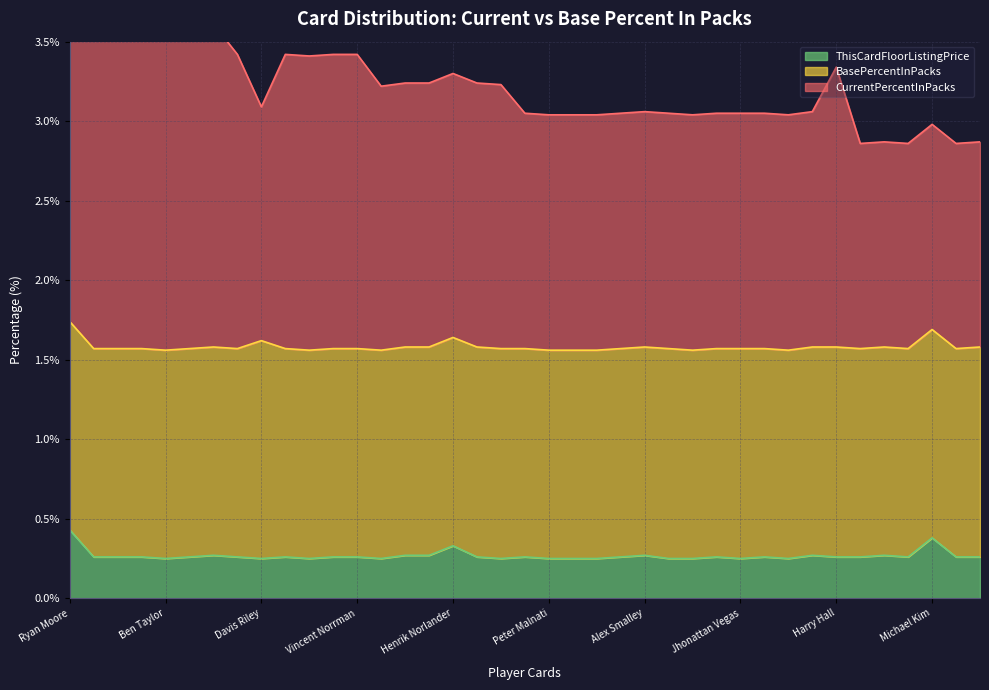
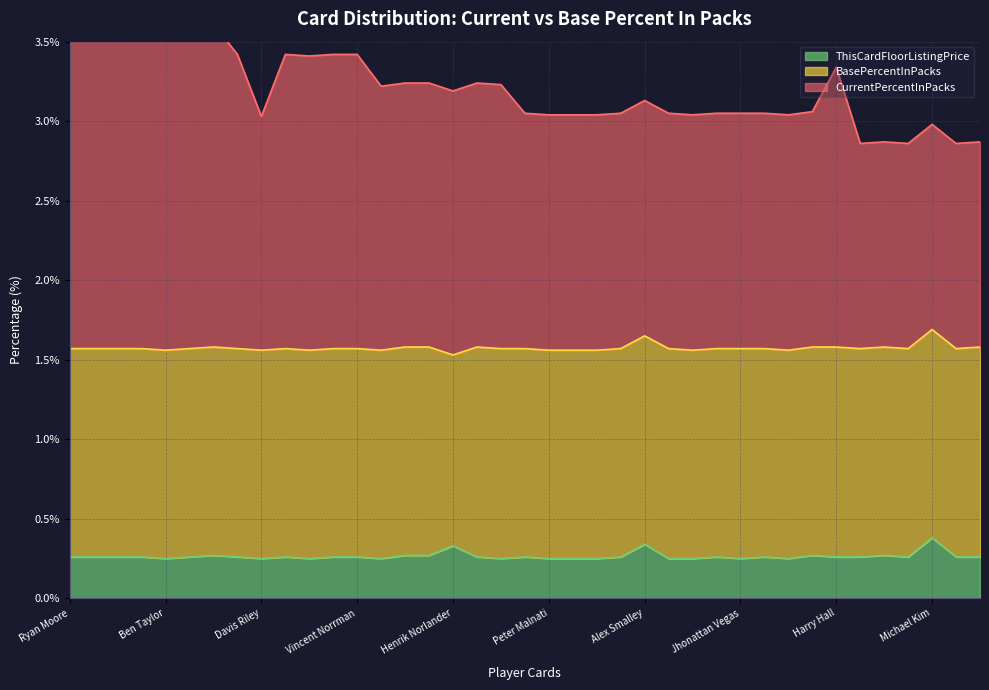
ThisCardFloorListingPrice, Ryan Moore: 0.43% -> 0.26%
BasePercentInPacks, Davis Riley: 1.37% -> 1.31%
BasePercentInPacks, Henrik Norlander: 1.31% -> 1.20%
ThisCardFloorListingPrice, Alex Smalley: 0.27% -> 0.34%
